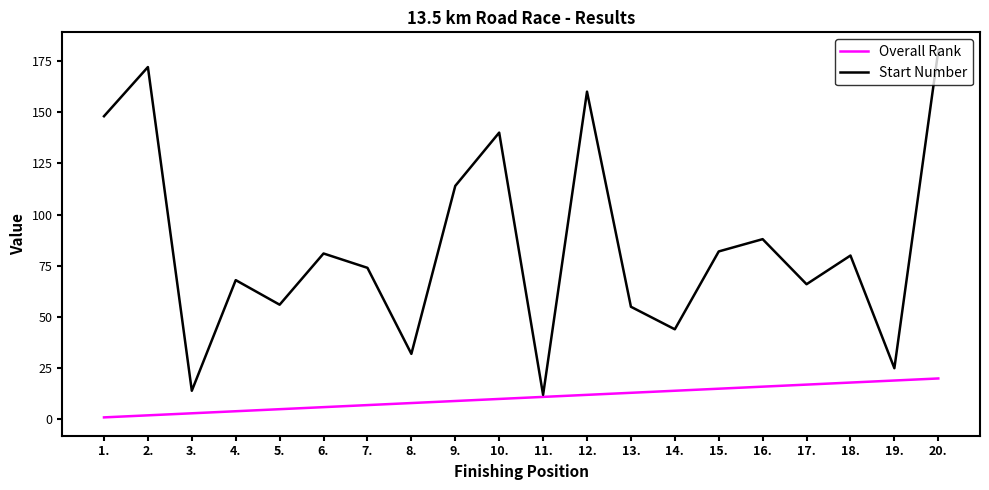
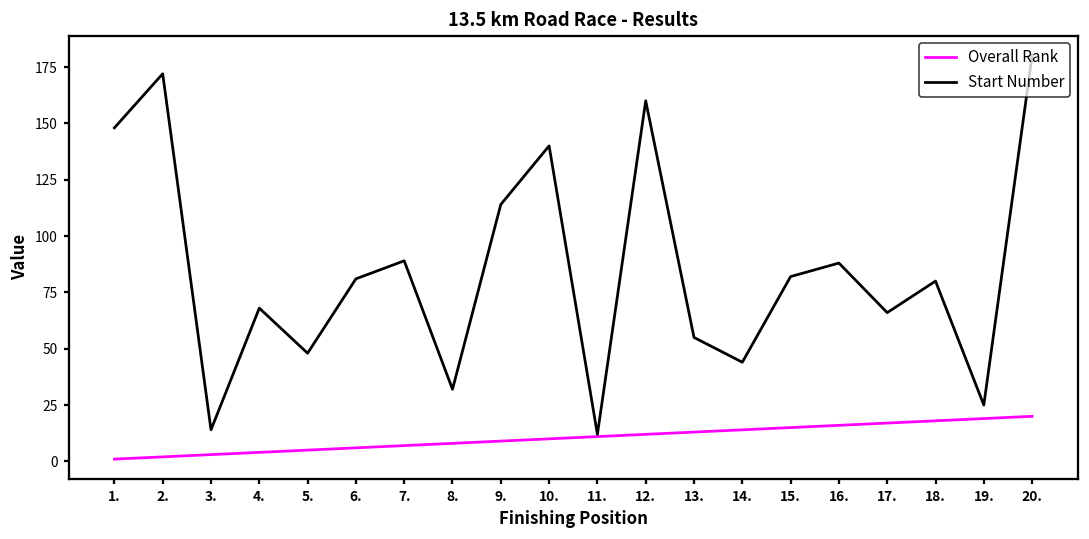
Start Number, 5.: 56 -> 48
Start Number, 7.: 74 -> 89
